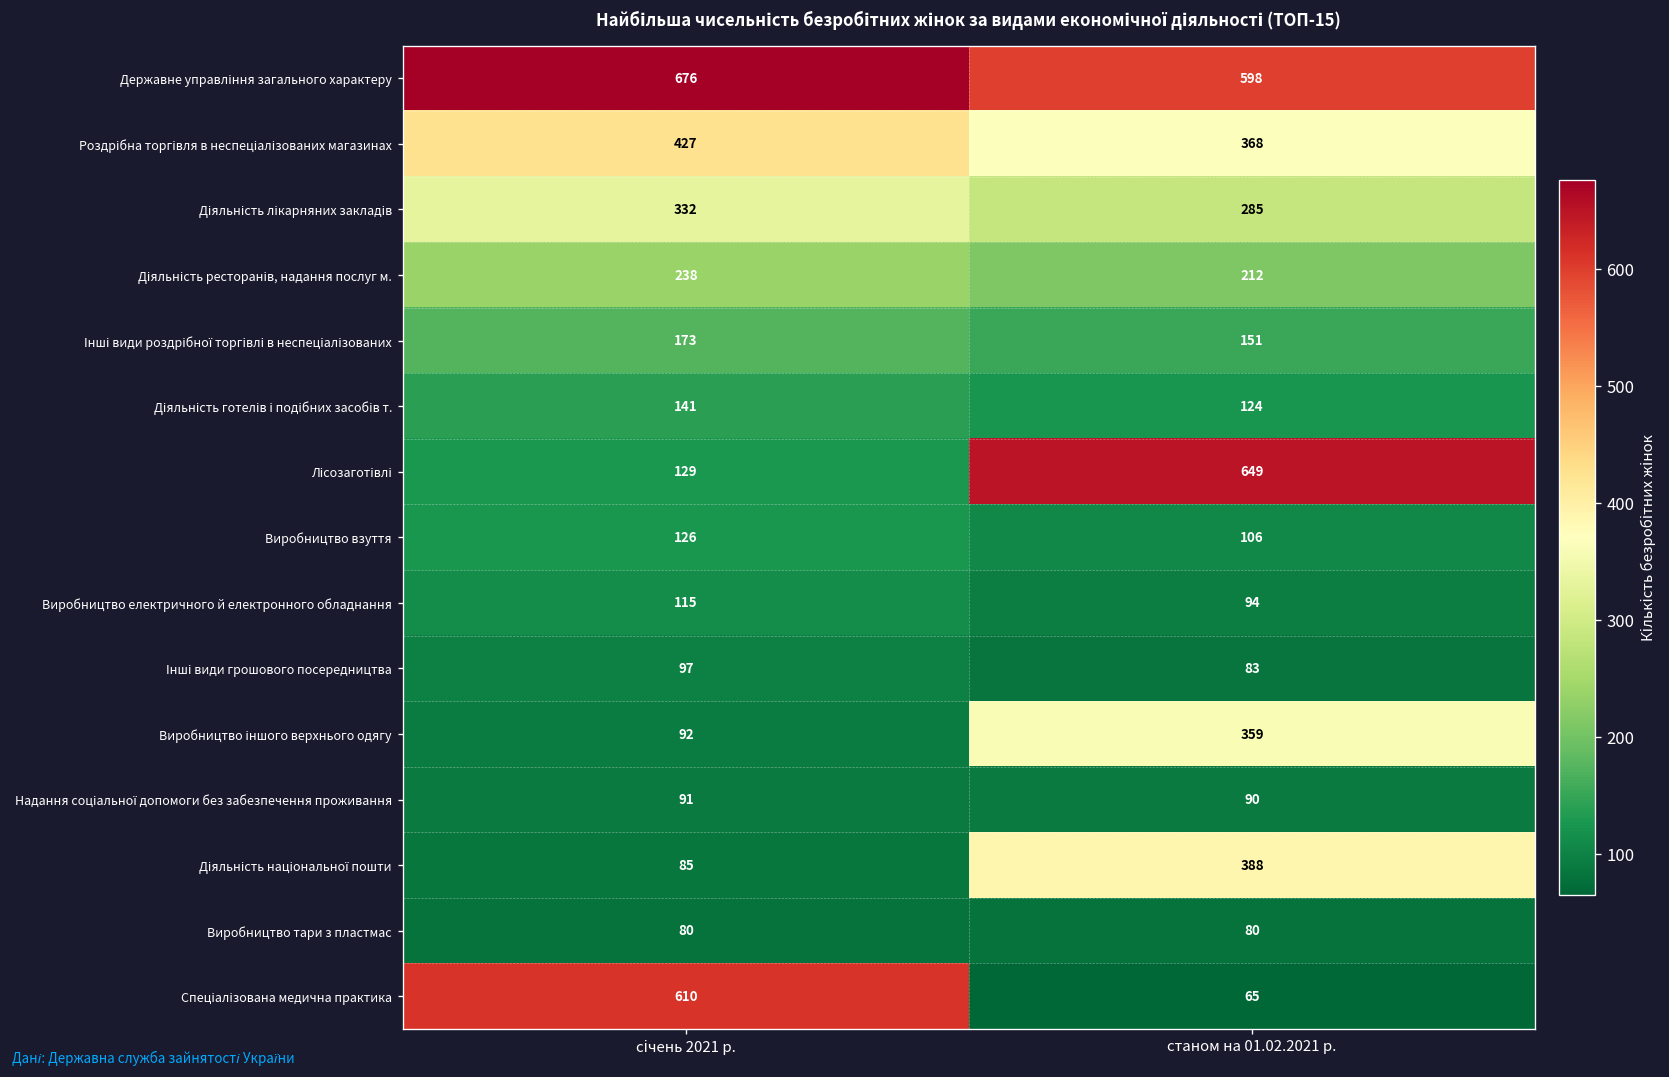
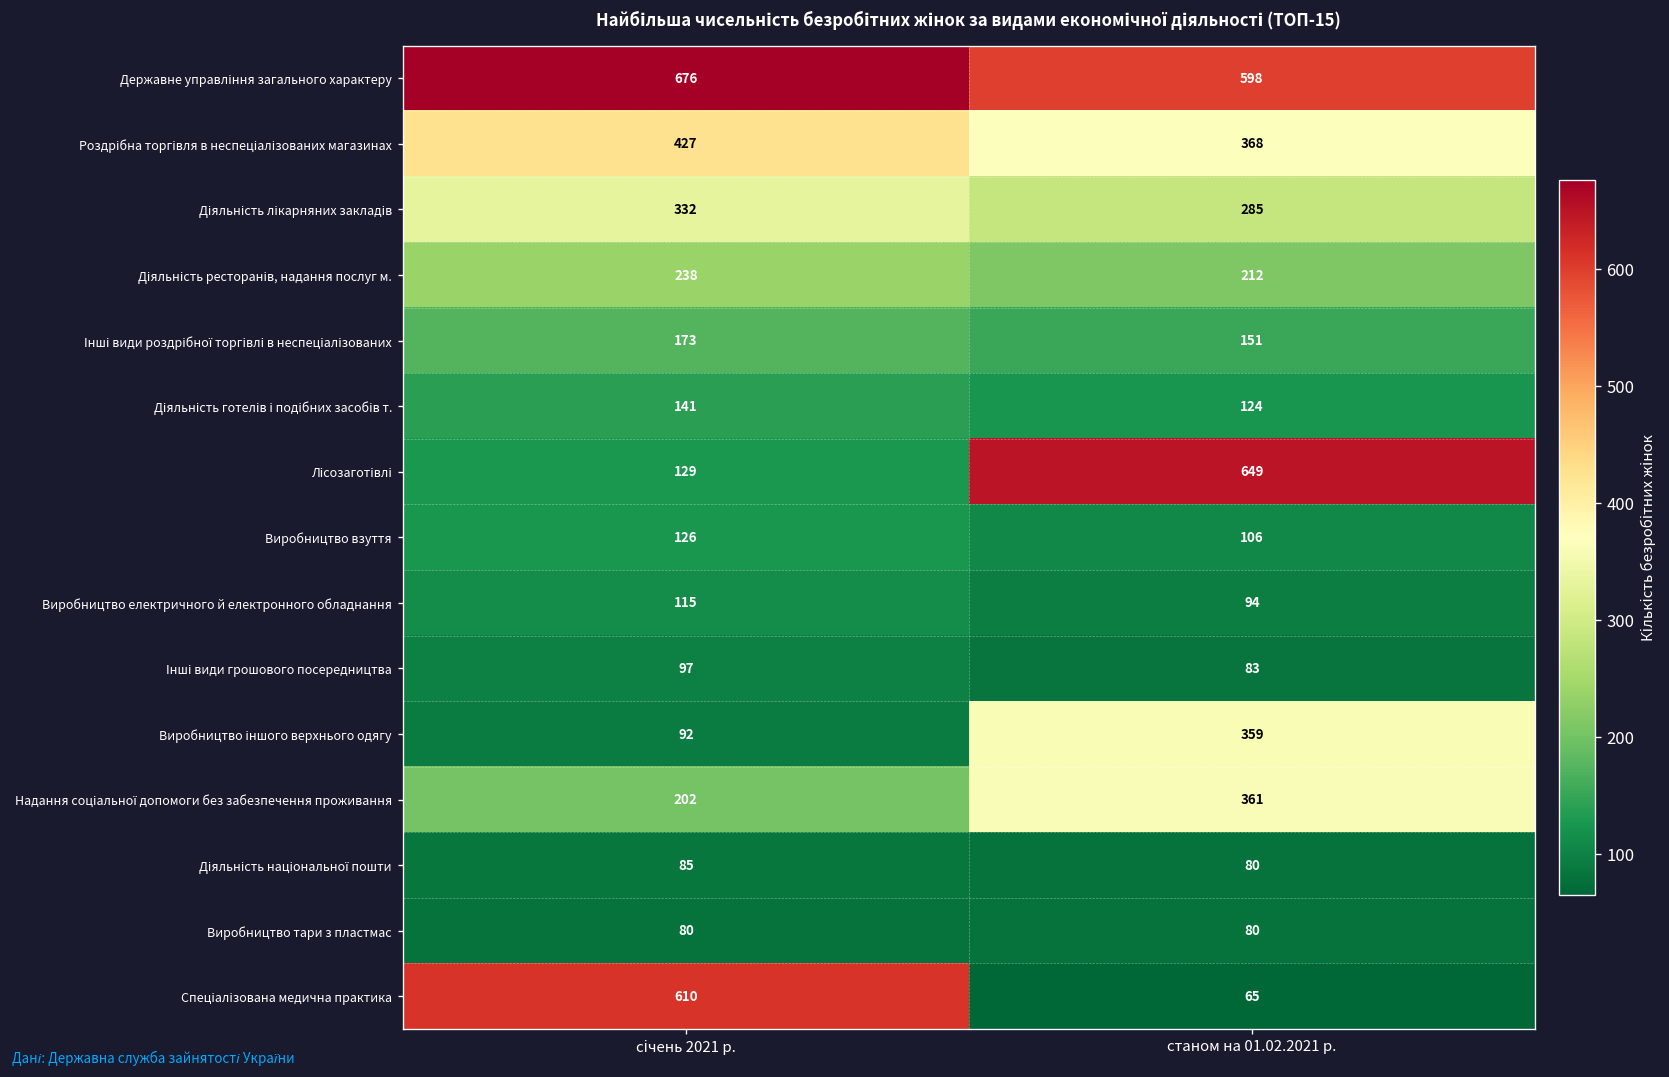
Надання соціальної допомоги без забезпечення проживання, січень 2021 р.: 91 -> 202
Надання соціальної допомоги без забезпечення проживання, станом на 01.02.2021 р.: 90 -> 361
Діяльність національної пошти, станом на 01.02.2021 р.: 388 -> 80
